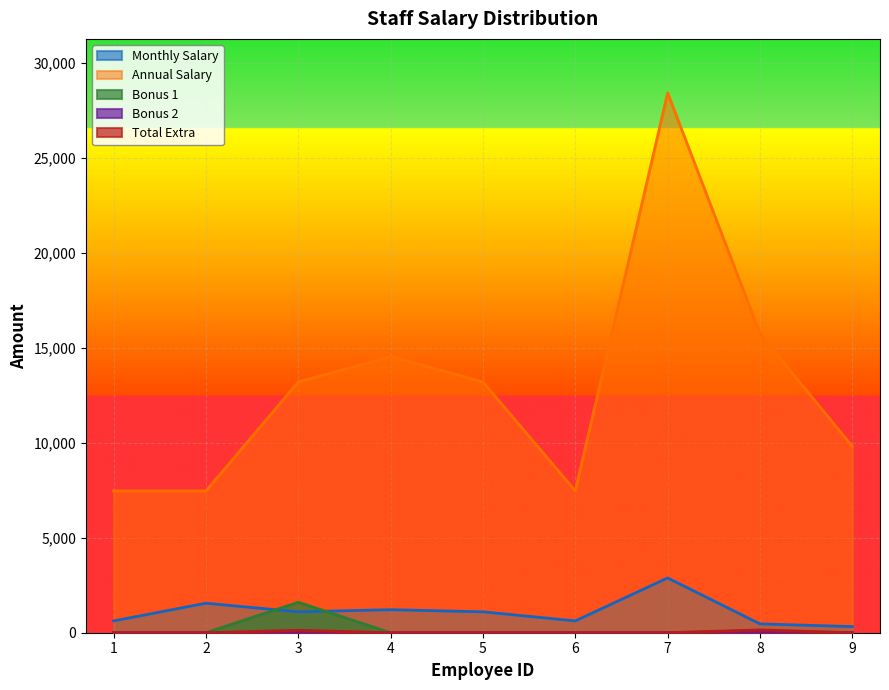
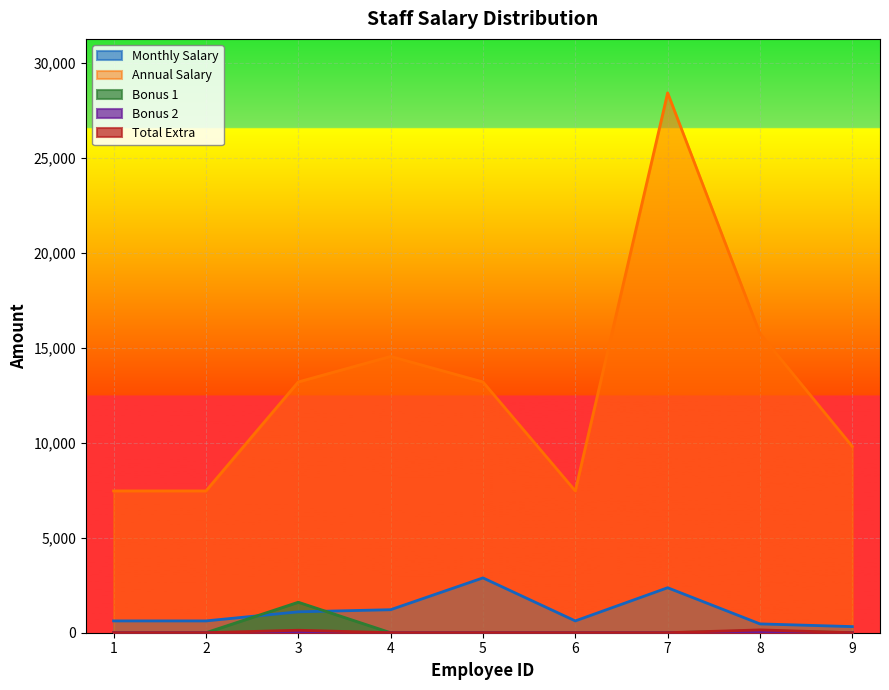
Monthly Salary, 2: 1,600 -> 600
Monthly Salary, 5: 1,100 -> 2,900
Monthly Salary, 7: 2,900 -> 2,400
